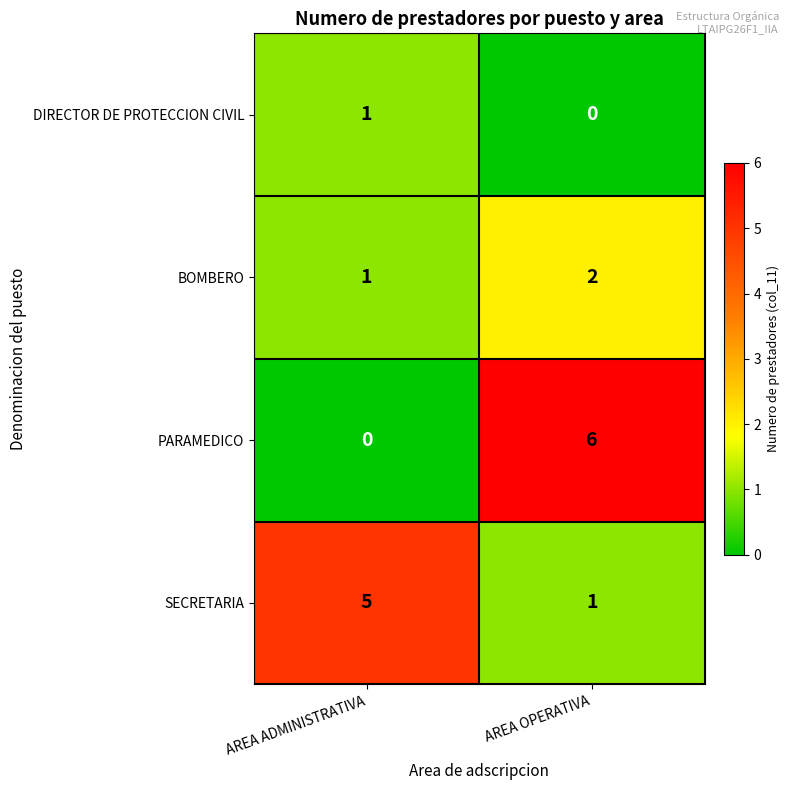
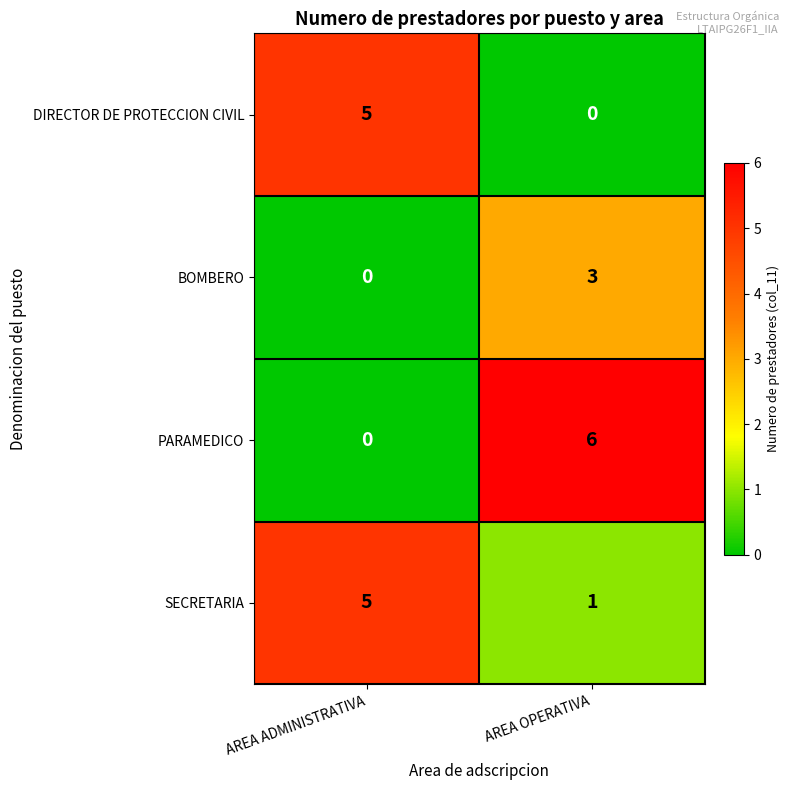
DIRECTOR DE PROTECCION CIVIL, AREA ADMINISTRATIVA: 1 -> 5
BOMBERO, AREA ADMINISTRATIVA: 1 -> 0
BOMBERO, AREA OPERATIVA: 2 -> 3
